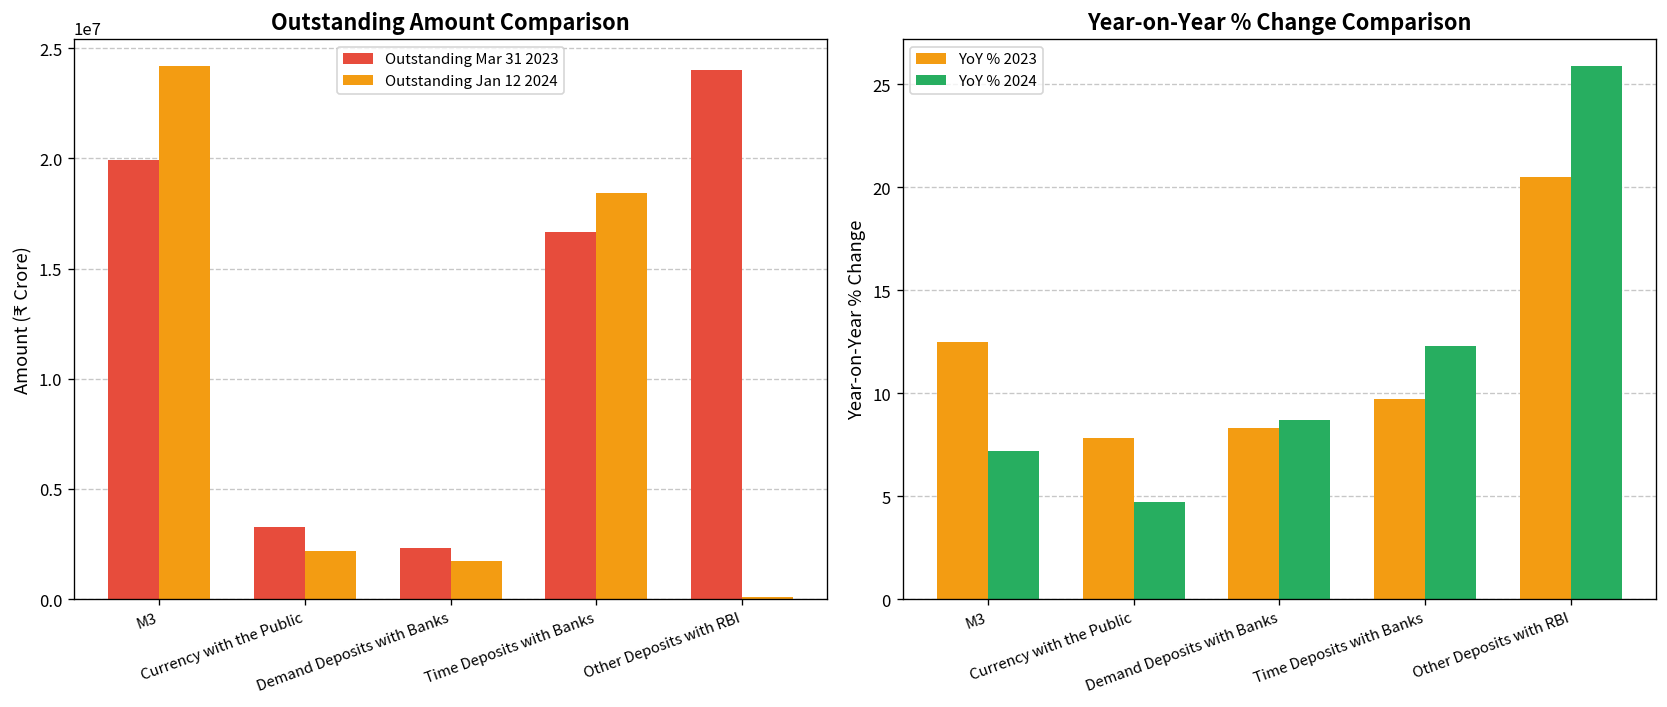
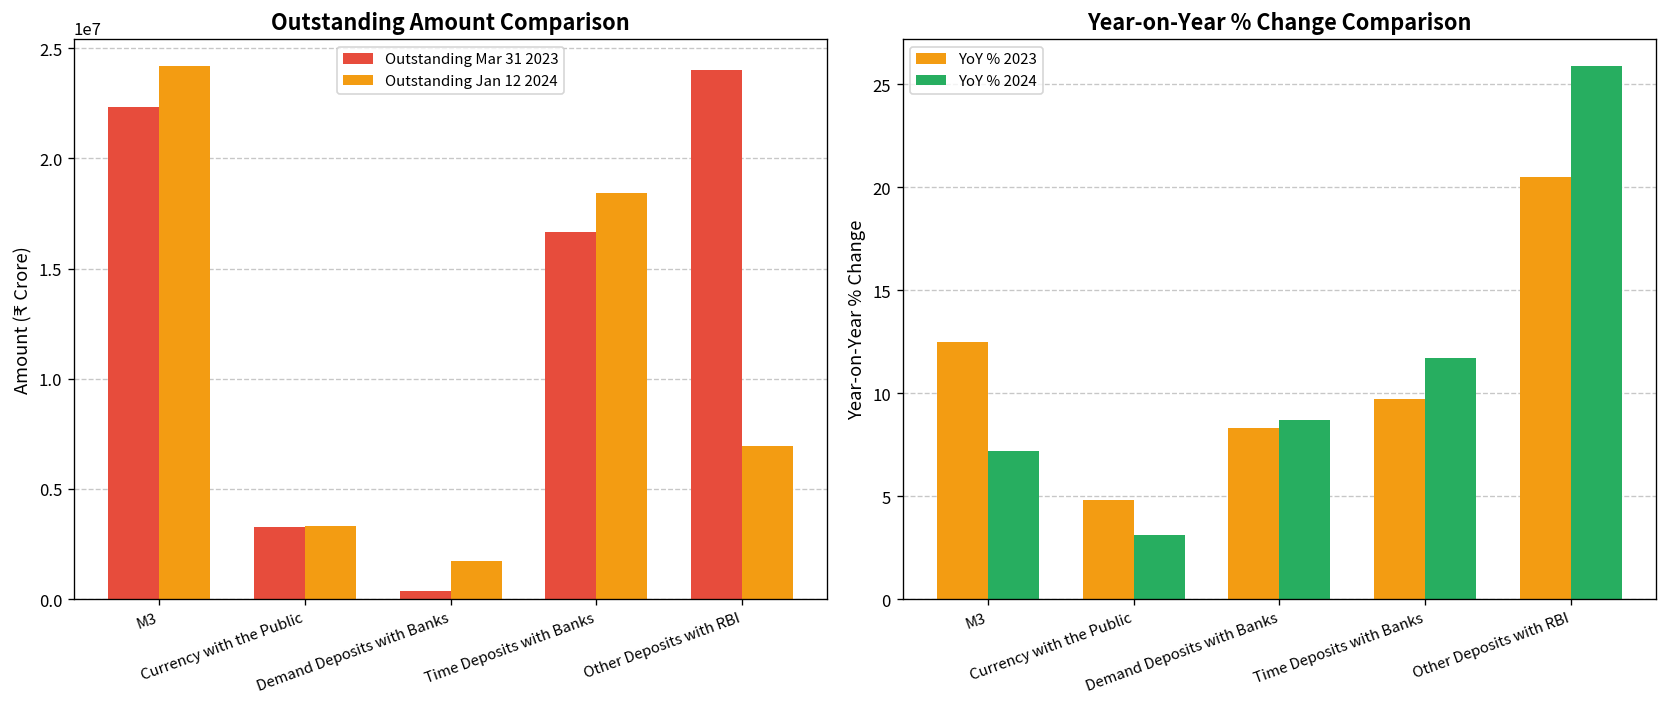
Outstanding Amount Comparison, Outstanding Mar 31 2023, M3: 19900000 -> 22300000
Outstanding Amount Comparison, Outstanding Jan 12 2024, Currency with the Public: 2200000 -> 3300000
Outstanding Amount Comparison, Outstanding Mar 31 2023, Demand Deposits with Banks: 2300000 -> 400000
Outstanding Amount Comparison, Outstanding Jan 12 2024, Other Deposits with RBI: 100000 -> 7000000
Year-on-Year % Change Comparison, YoY % 2023, Currency with the Public: 7.8 -> 4.8
Year-on-Year % Change Comparison, YoY % 2024, Currency with the Public: 4.7 -> 3.1
Year-on-Year % Change Comparison, YoY % 2024, Time Deposits with Banks: 12.3 -> 11.7
